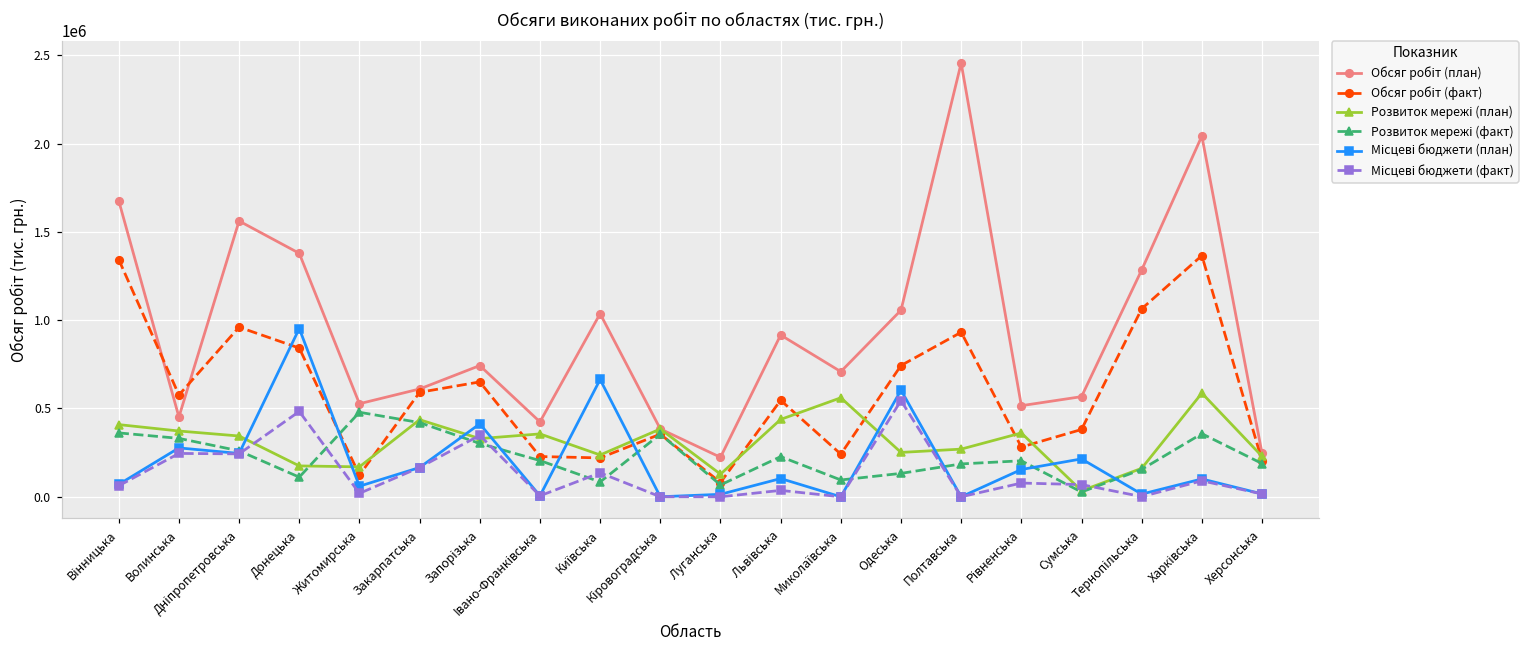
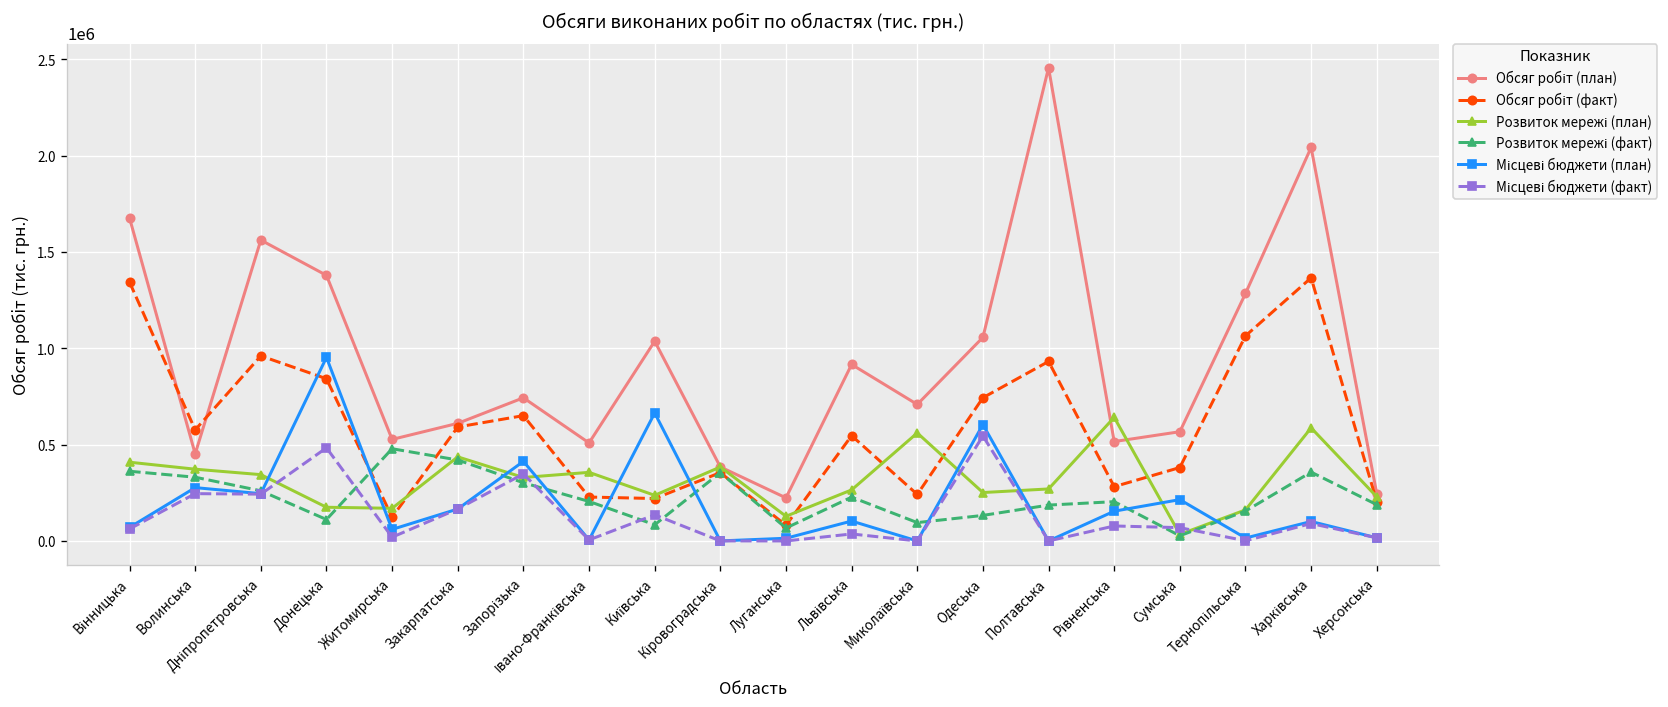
Обсяг робіт (план), Івано-Франківська: 420000 -> 510000
Розвиток мережі (план), Львівська: 440000 -> 270000
Розвиток мережі (план), Рівненська: 360000 -> 640000
